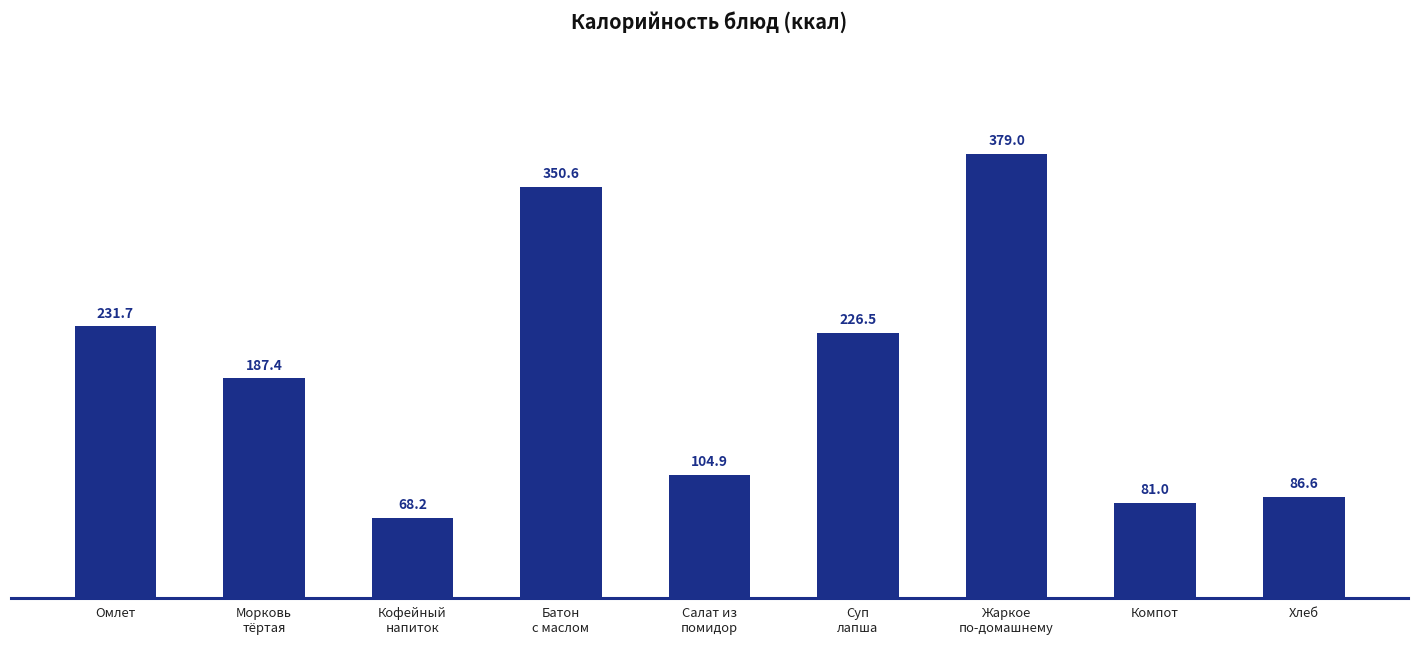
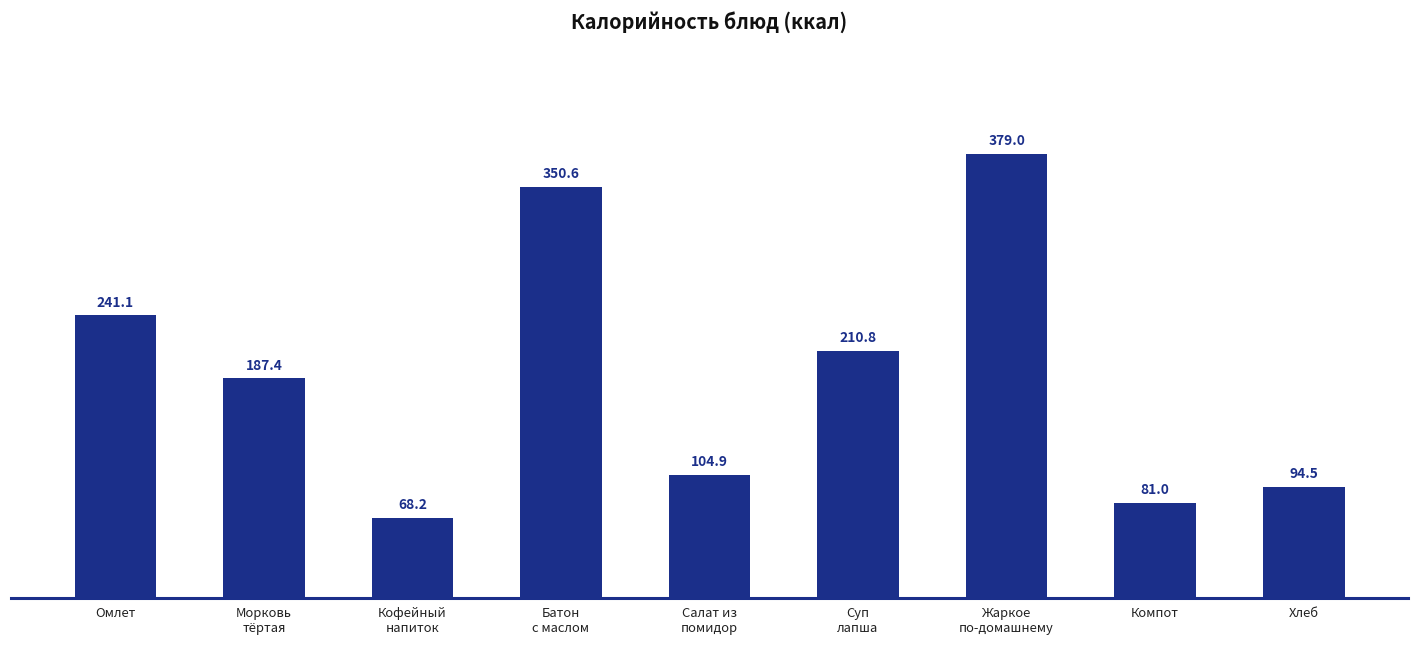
Омлет: 231.7 -> 241.1
Суп лапша: 226.5 -> 210.8
Хлеб: 86.6 -> 94.5
